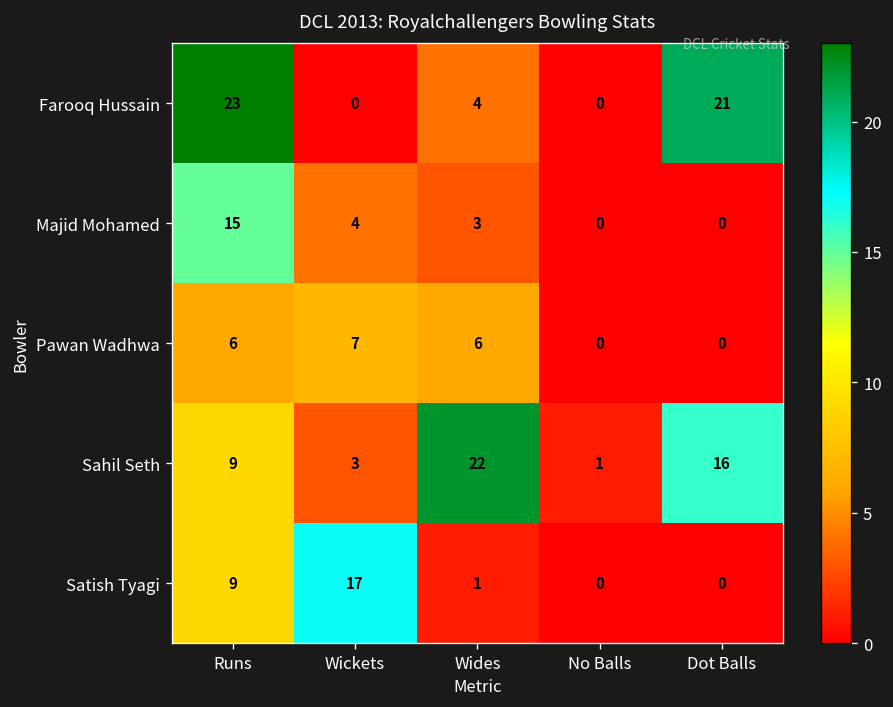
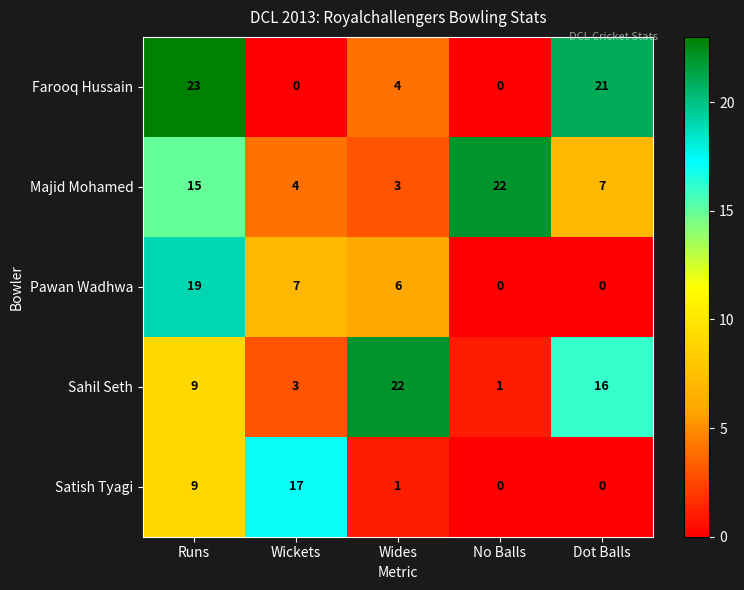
Majid Mohamed, No Balls: 0 -> 22
Majid Mohamed, Dot Balls: 0 -> 7
Pawan Wadhwa, Runs: 6 -> 19
